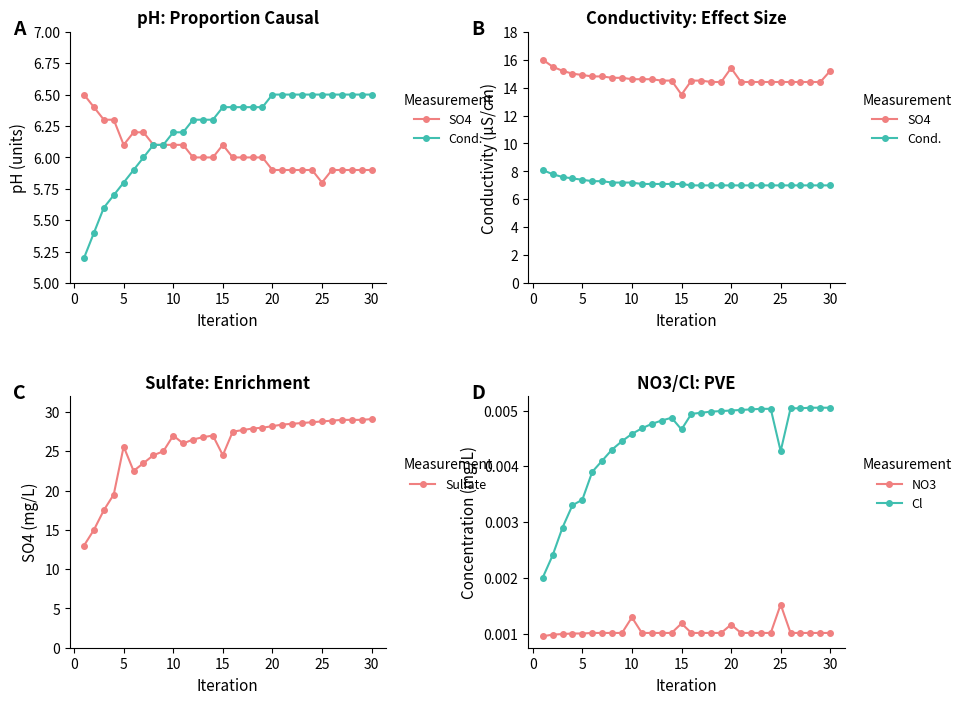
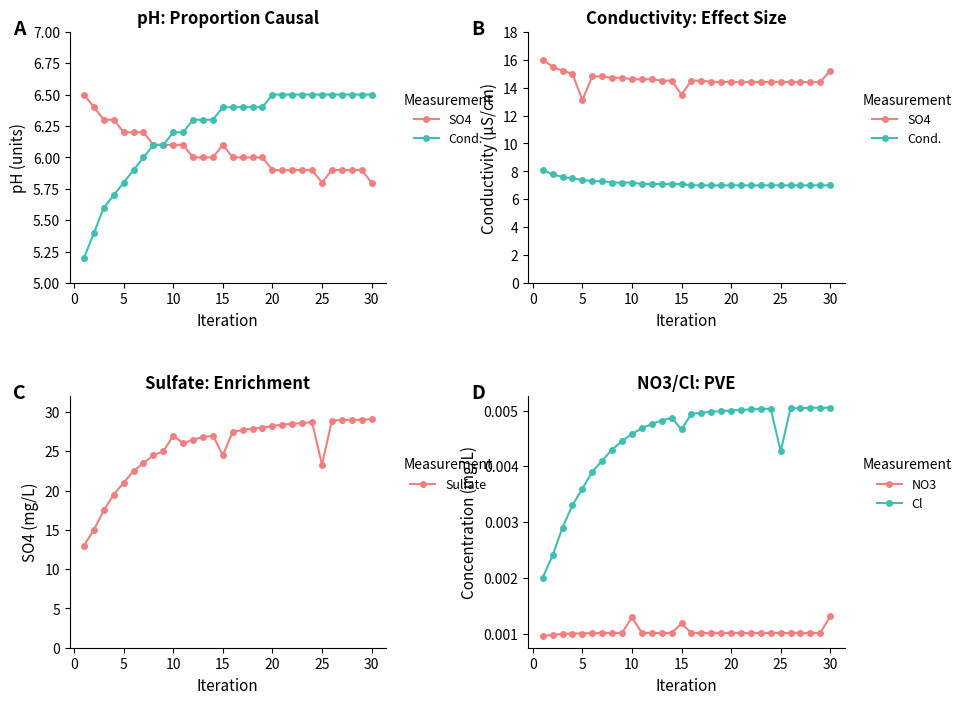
pH: Proportion Causal, SO4, 5: 6.1 -> 6.2
pH: Proportion Causal, SO4, 30: 5.9 -> 5.8
Conductivity: Effect Size, SO4, 5: 14.9 -> 13.1
Conductivity: Effect Size, SO4, 20: 15.4 -> 14.4
Sulfate: Enrichment, 5: 26 -> 21
Sulfate: Enrichment, 25: 29 -> 23
NO3/Cl: PVE, Cl, 5: 0.0034 -> 0.0036
NO3/Cl: PVE, NO3, 20: 0.0012 -> 0.0010
NO3/Cl: PVE, NO3, 25: 0.0015 -> 0.0010
NO3/Cl: PVE, NO3, 30: 0.0010 -> 0.0013
